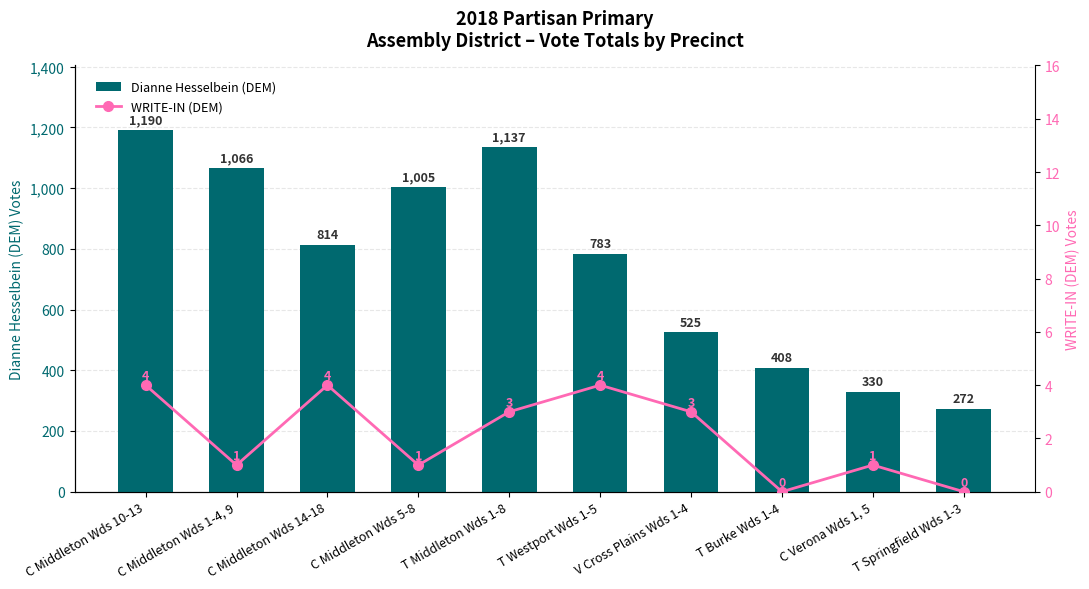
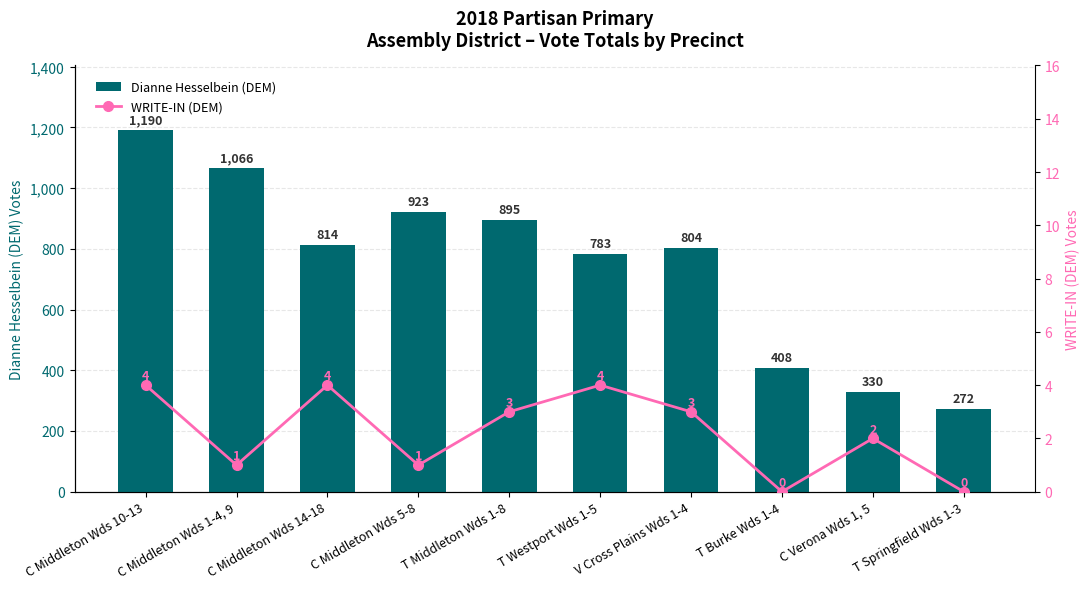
Dianne Hesselbein (DEM), C Middleton Wds 5-8: 1,005 -> 923
Dianne Hesselbein (DEM), T Middleton Wds 1-8: 1,137 -> 895
Dianne Hesselbein (DEM), V Cross Plains Wds 1-4: 525 -> 804
WRITE-IN (DEM), C Verona Wds 1, 5: 1 -> 2
